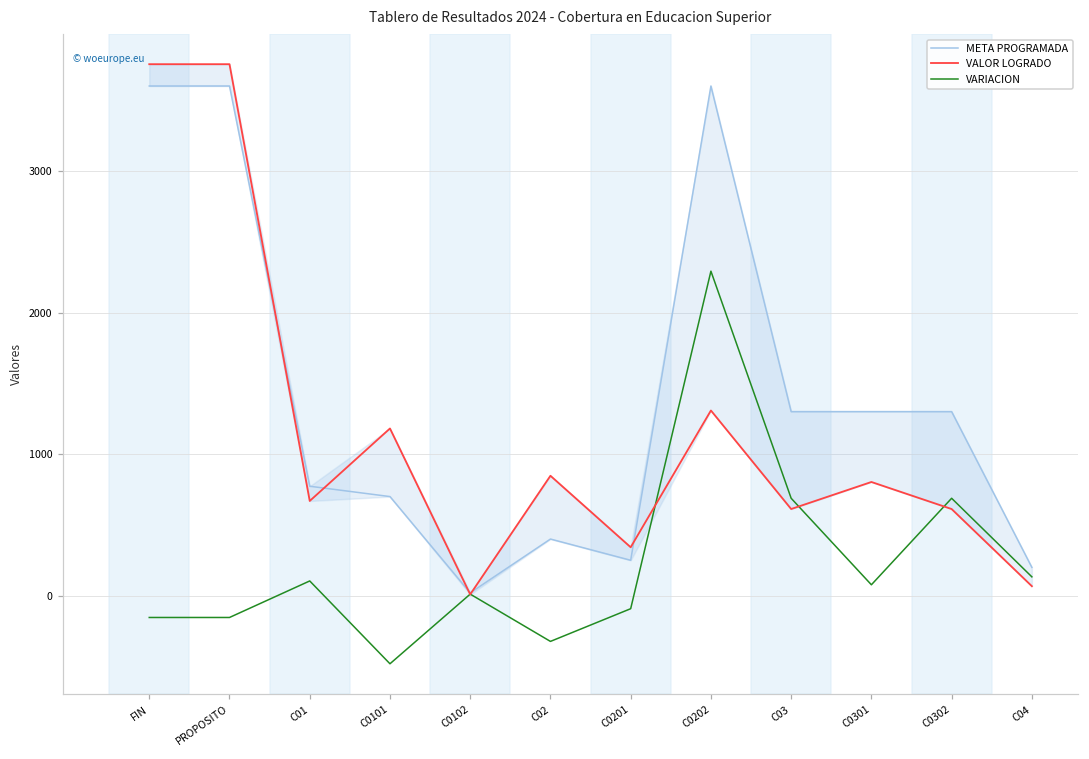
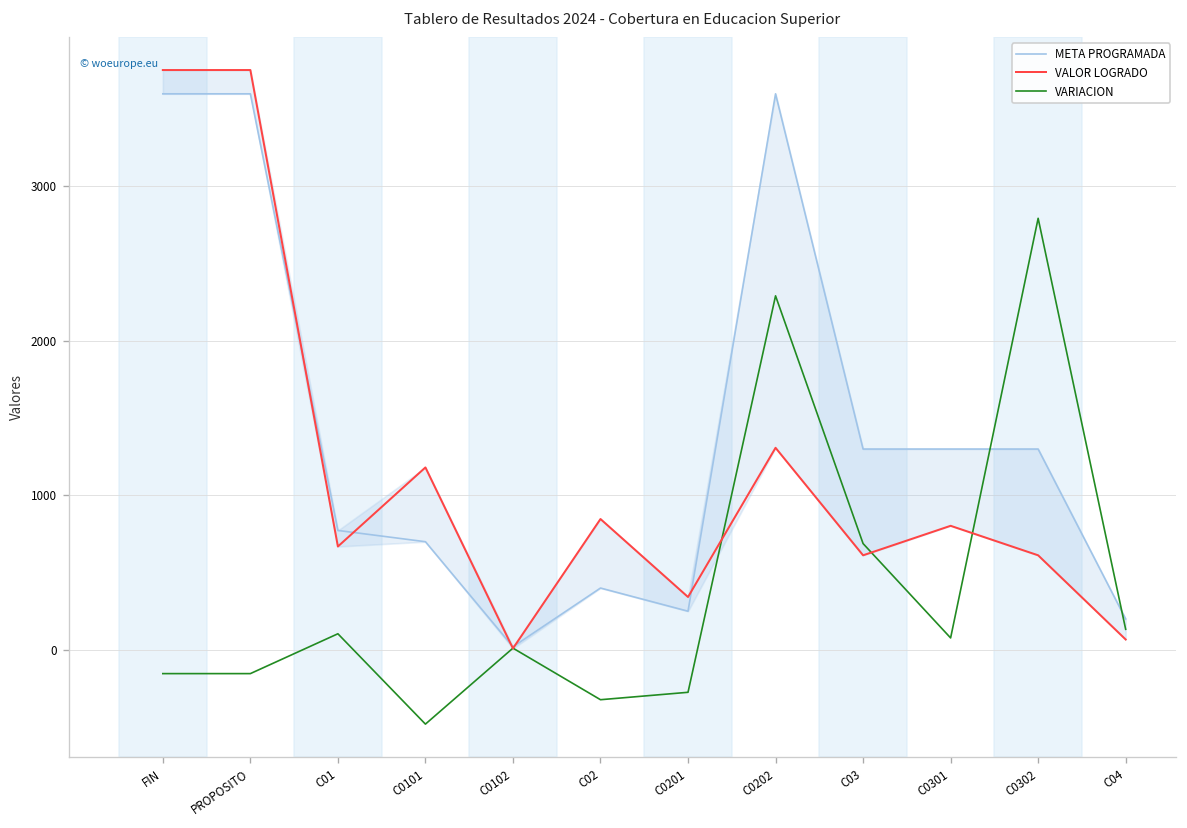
VARIACION, C0201: -90 -> -280
VARIACION, C0302: 690 -> 2790
